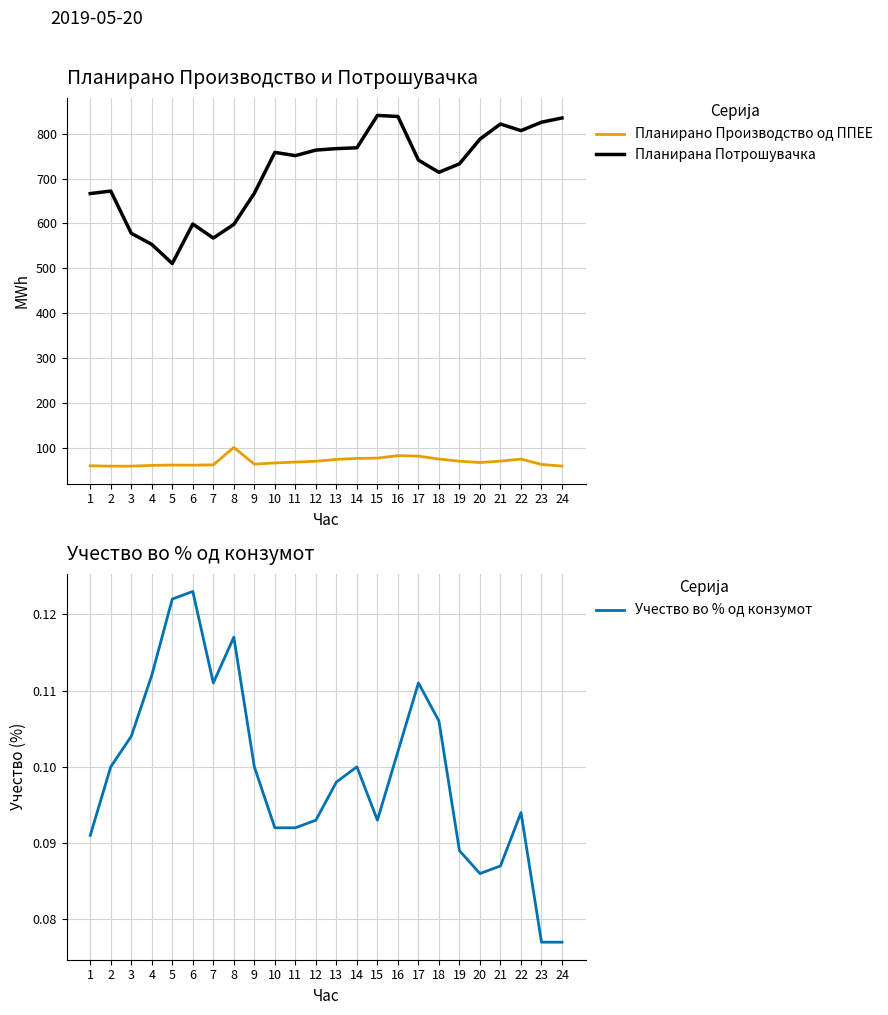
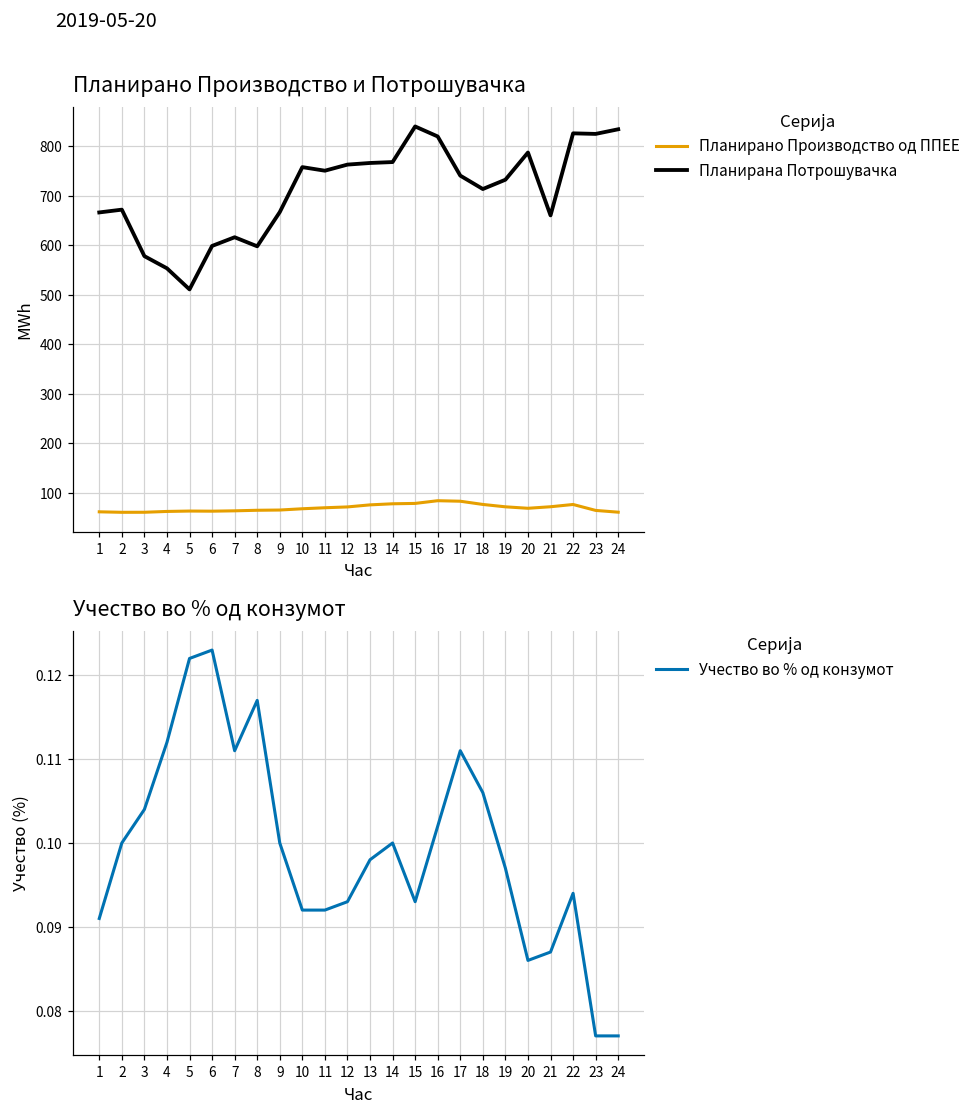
Планирано Производство и Потрошувачка, Планирана Потрошувачка, 7: 570 -> 620
Планирано Производство и Потрошувачка, Планирано Производство од ППЕЕ, 8: 100 -> 60
Планирано Производство и Потрошувачка, Планирана Потрошувачка, 16: 840 -> 820
Планирано Производство и Потрошувачка, Планирана Потрошувачка, 21: 820 -> 660
Планирано Производство и Потрошувачка, Планирана Потрошувачка, 22: 810 -> 830
Учество во % од конзумот, 19: 0.089 -> 0.097
